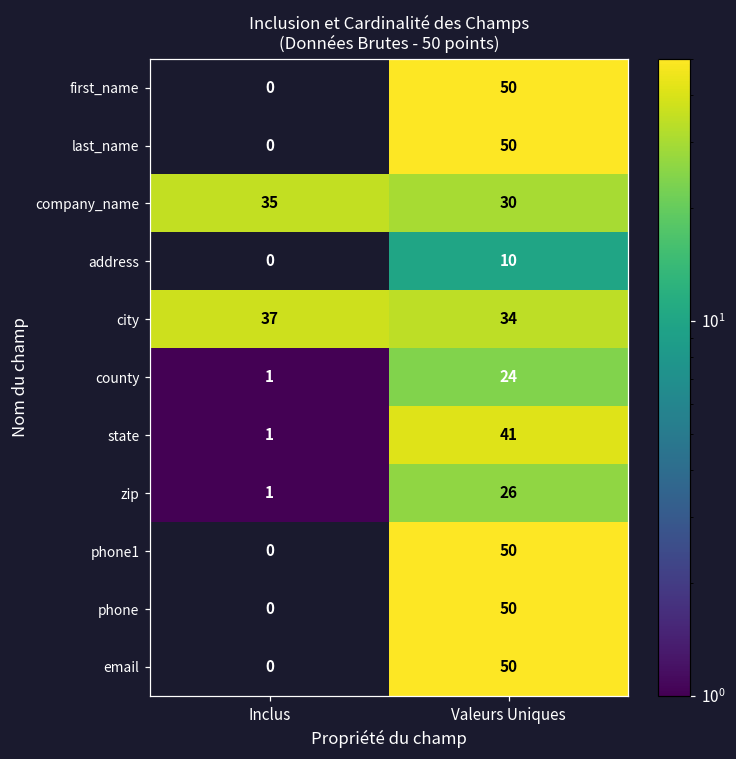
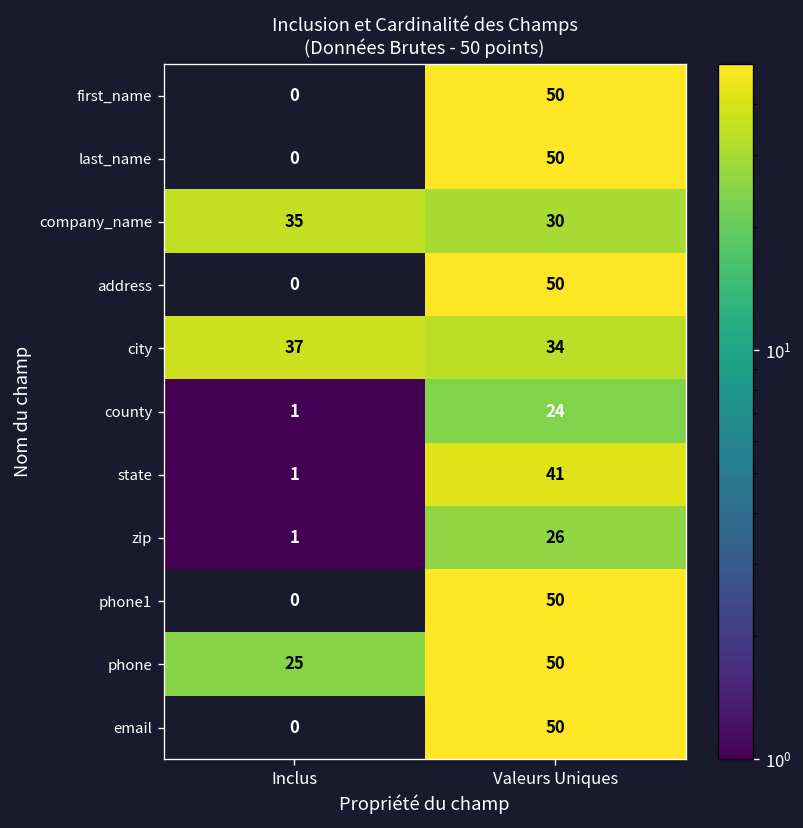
address, Valeurs Uniques: 10 -> 50
phone, Inclus: 0 -> 25
